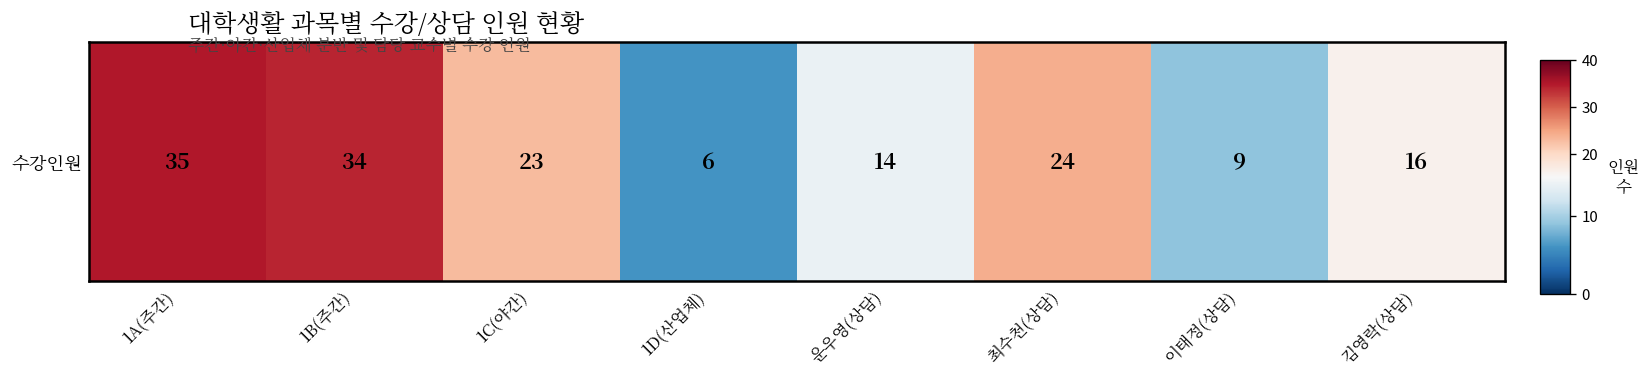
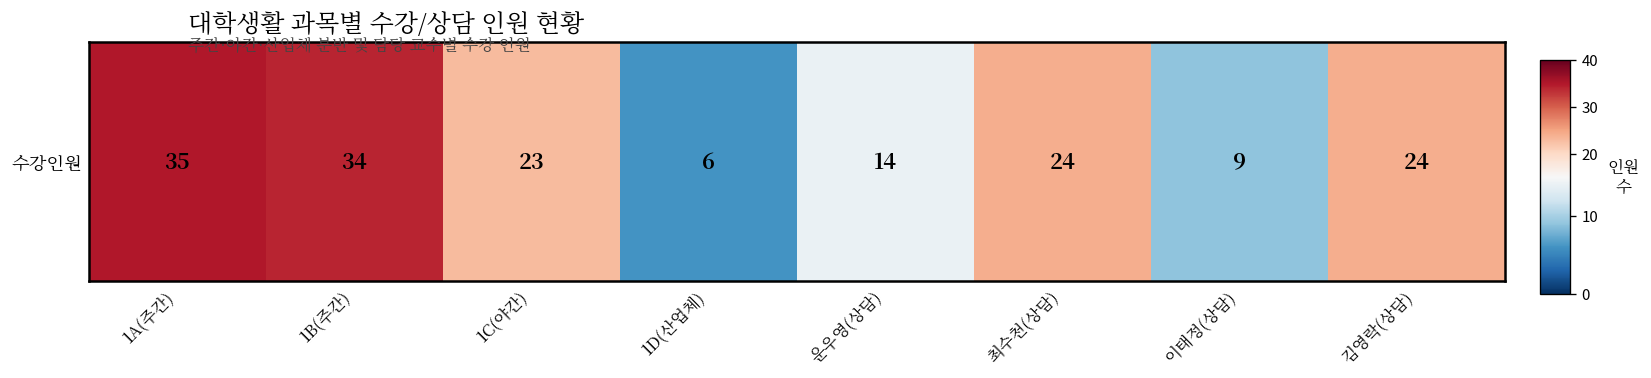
수강인원, 김영락(상담): 16 -> 24
